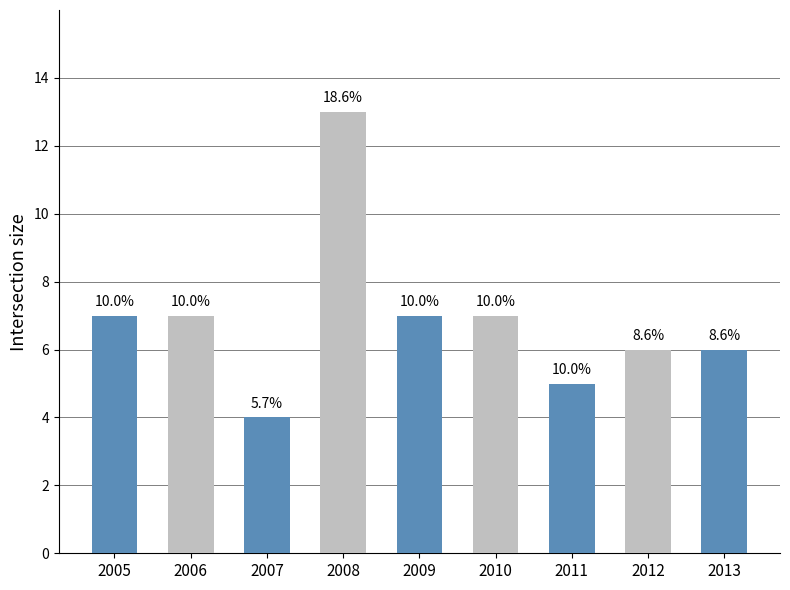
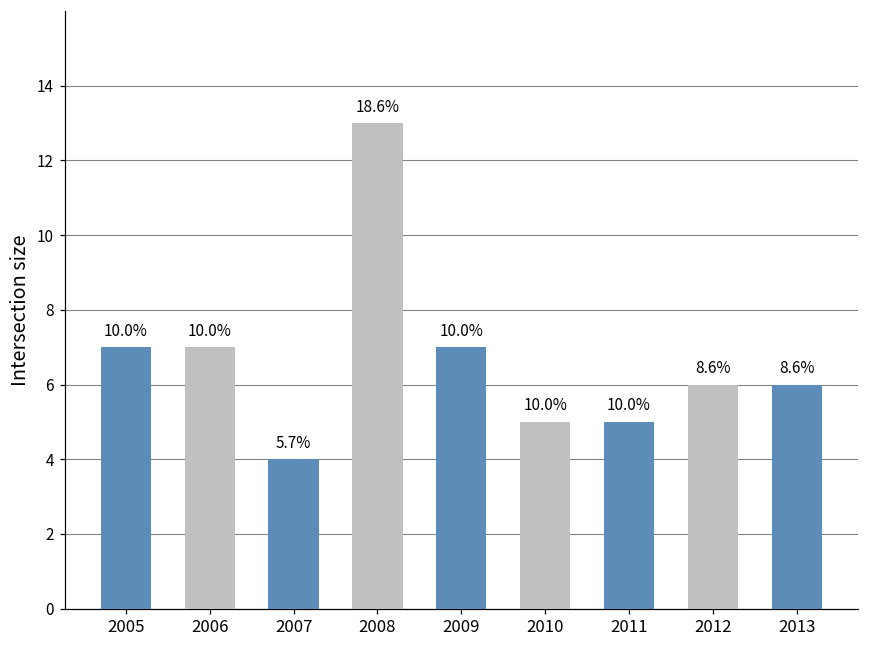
2010: 7 -> 5
